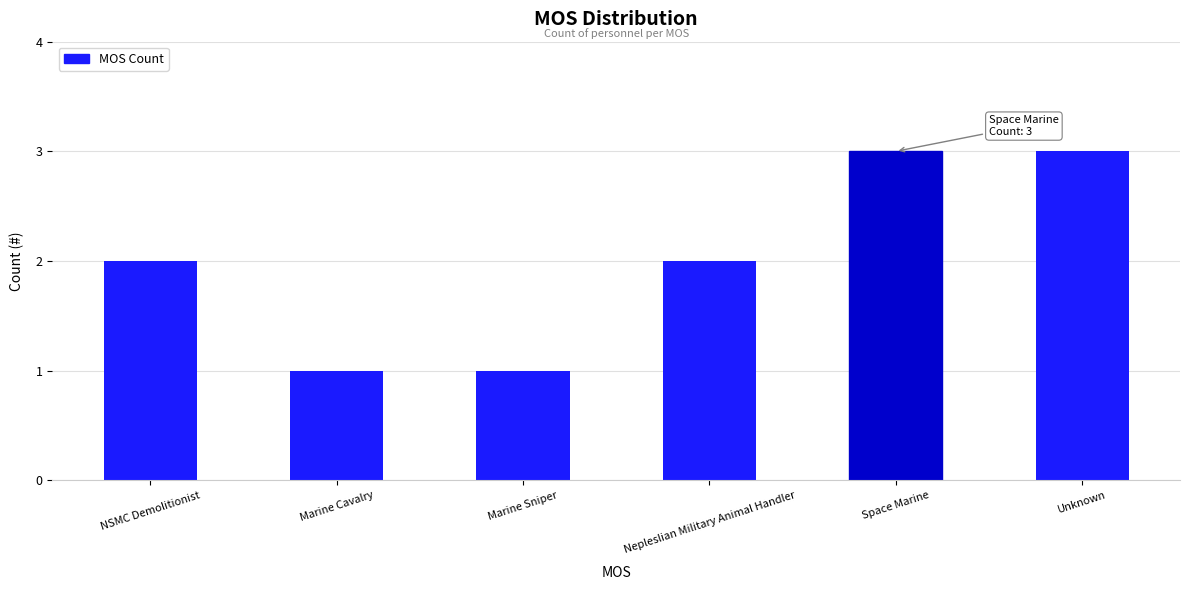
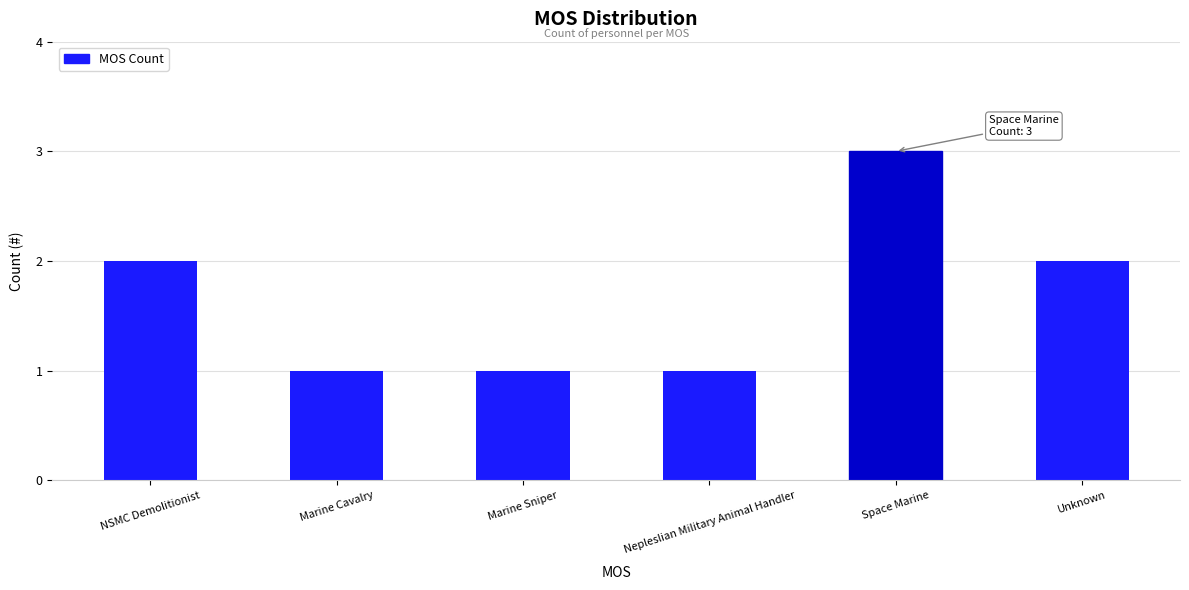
Nepleslian Military Animal Handler: 2 -> 1
Unknown: 3 -> 2
